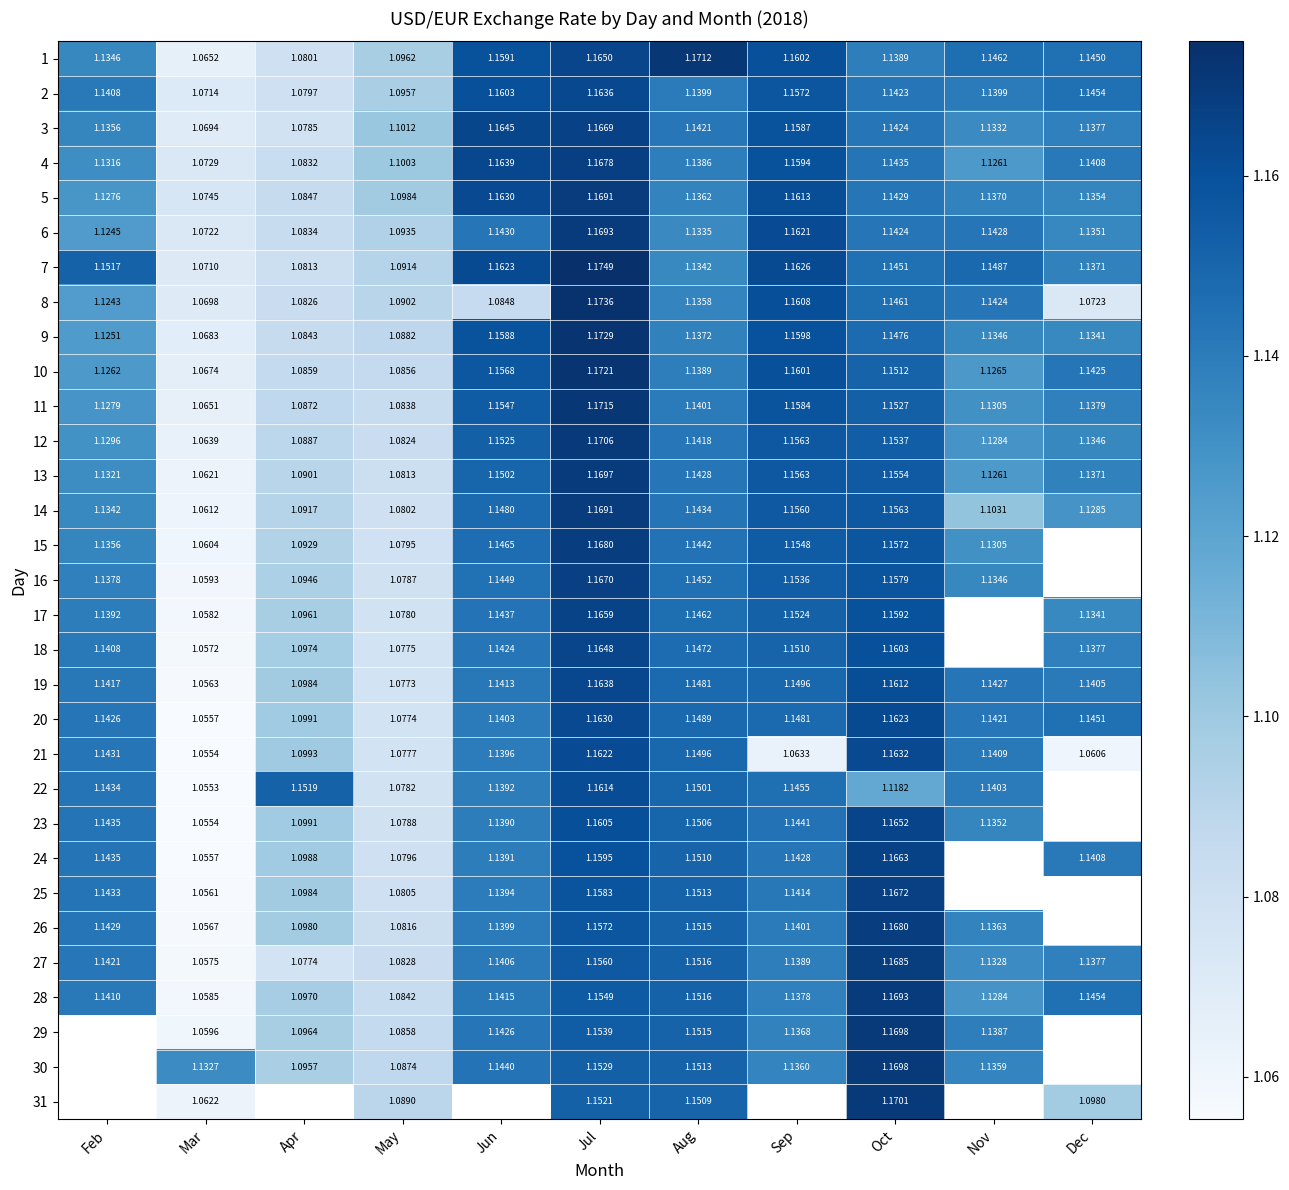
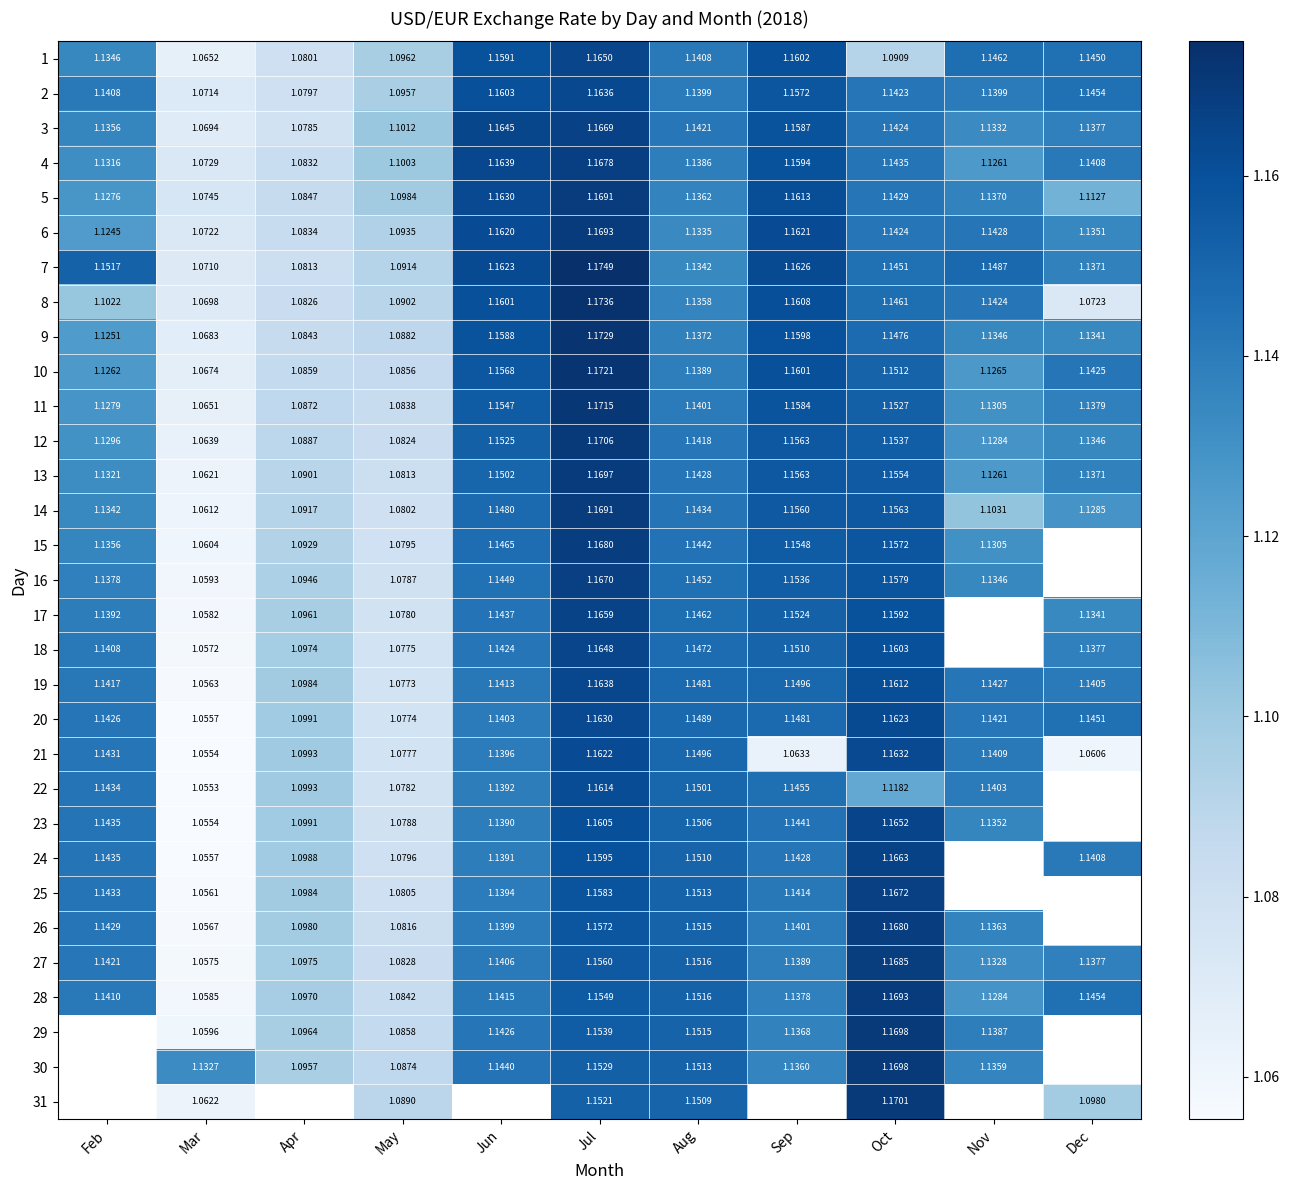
1, Aug: 1.1712 -> 1.1408
1, Oct: 1.1389 -> 1.0909
5, Dec: 1.1354 -> 1.1127
6, Jun: 1.1430 -> 1.1620
8, Feb: 1.1243 -> 1.1022
8, Jun: 1.0848 -> 1.1601
22, Apr: 1.1519 -> 1.0993
27, Apr: 1.0774 -> 1.0975
